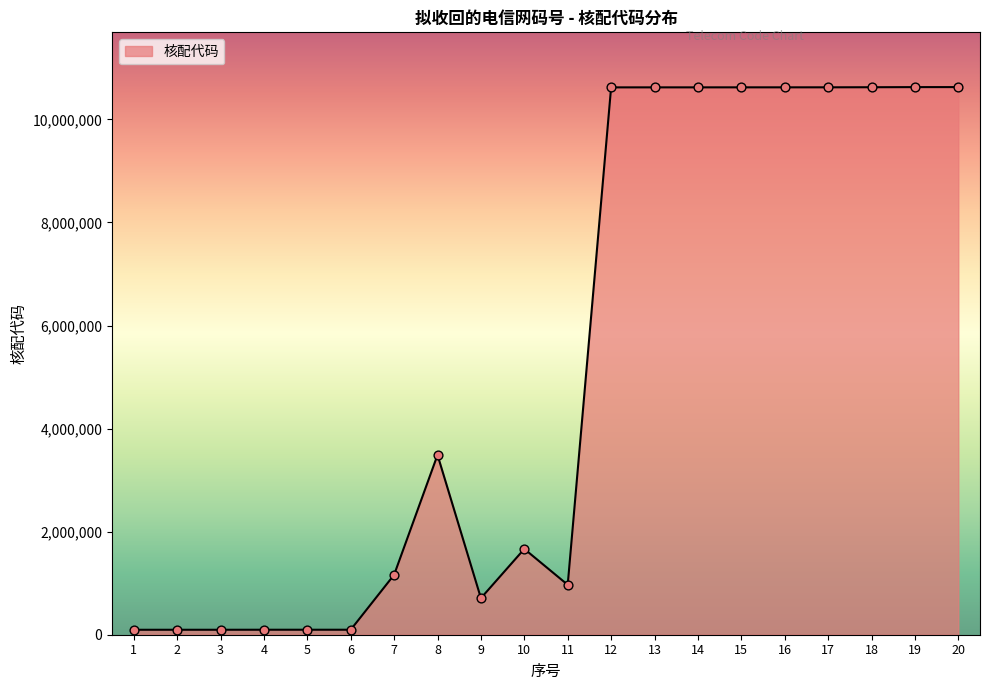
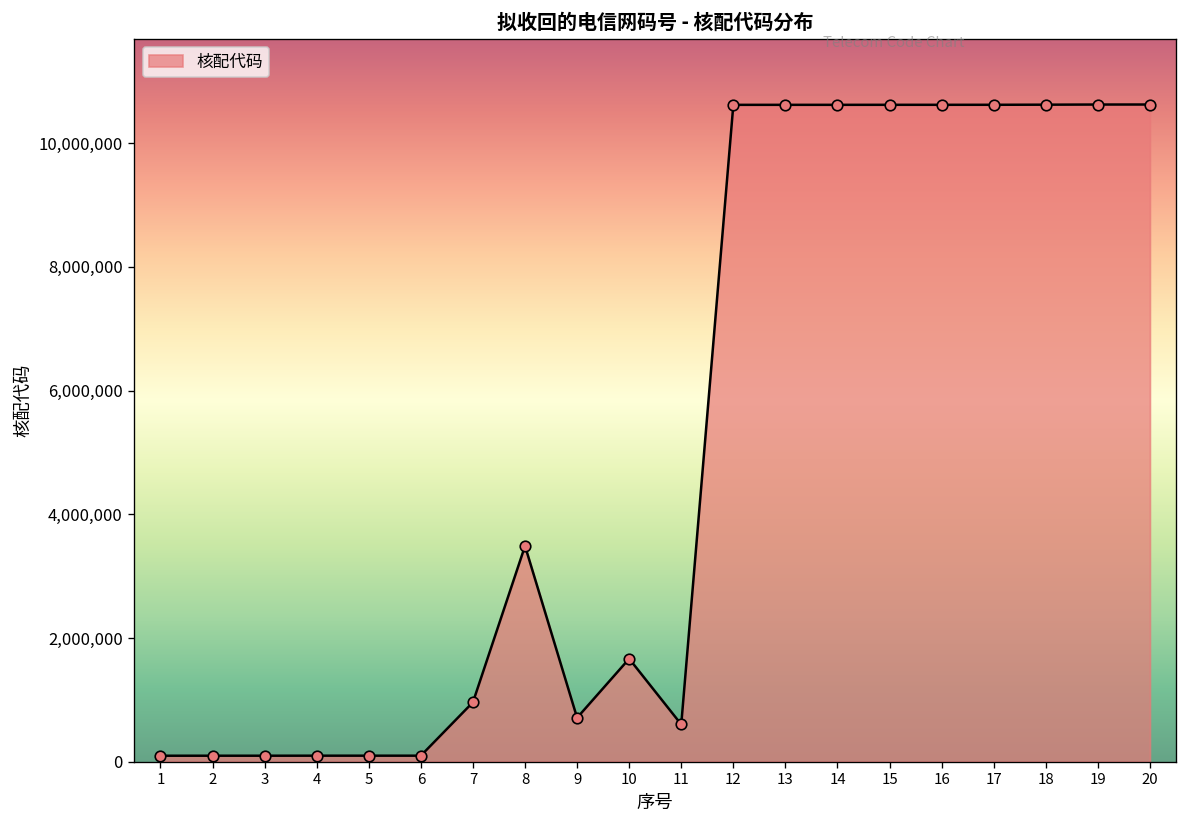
7: 1,200,000 -> 1,000,000
11: 1,000,000 -> 600,000
